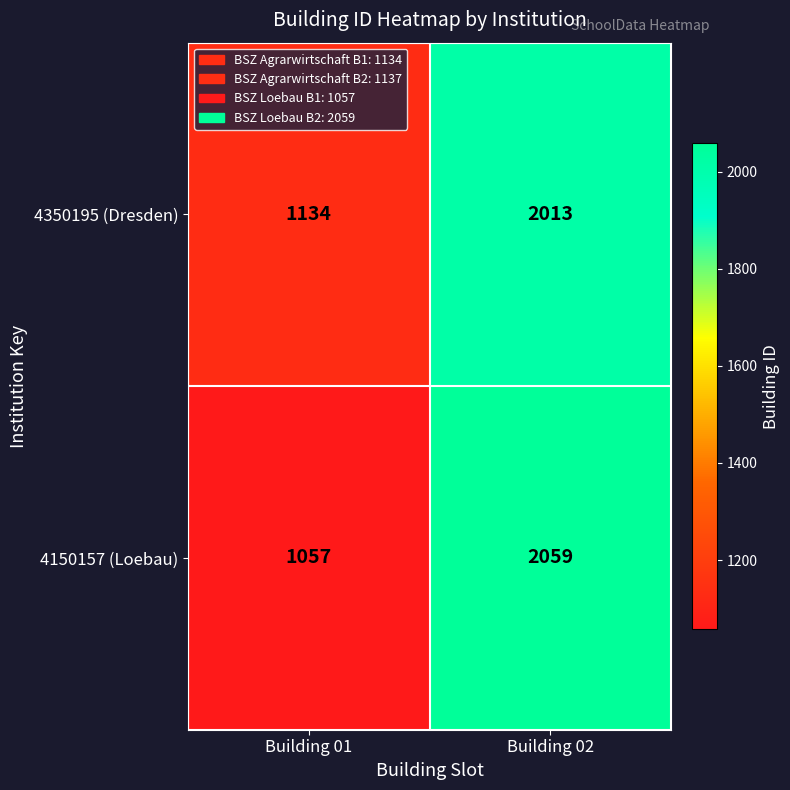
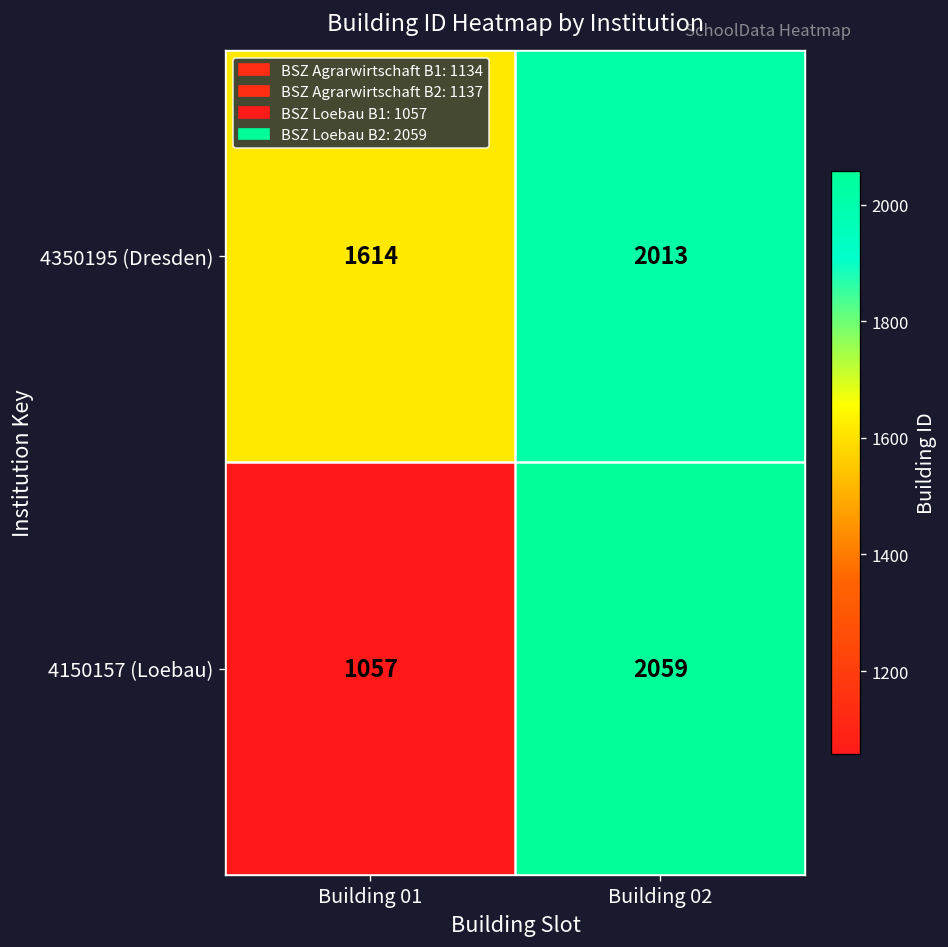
4350195 (Dresden), Building 01: 1134 -> 1614
